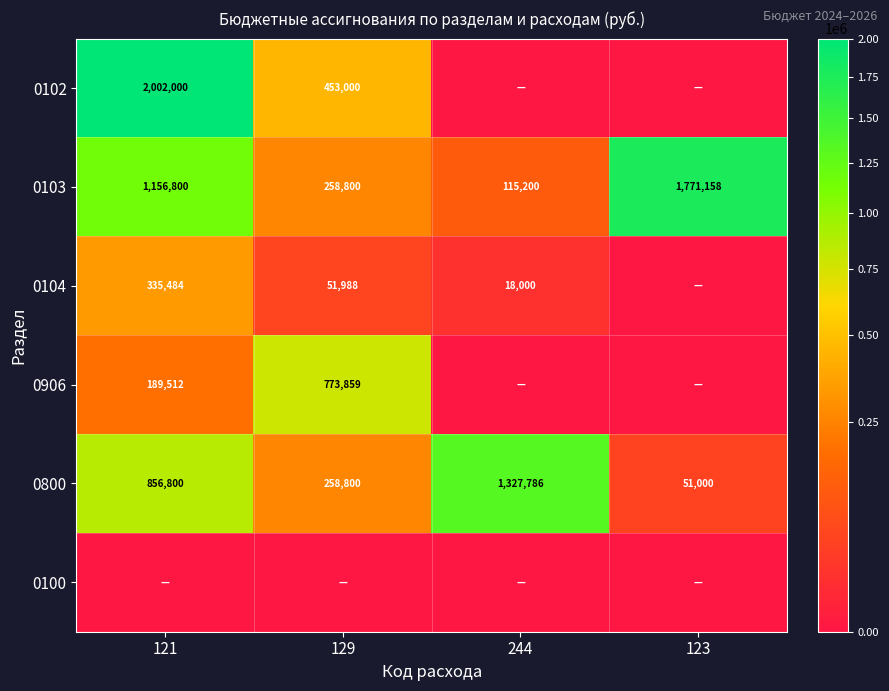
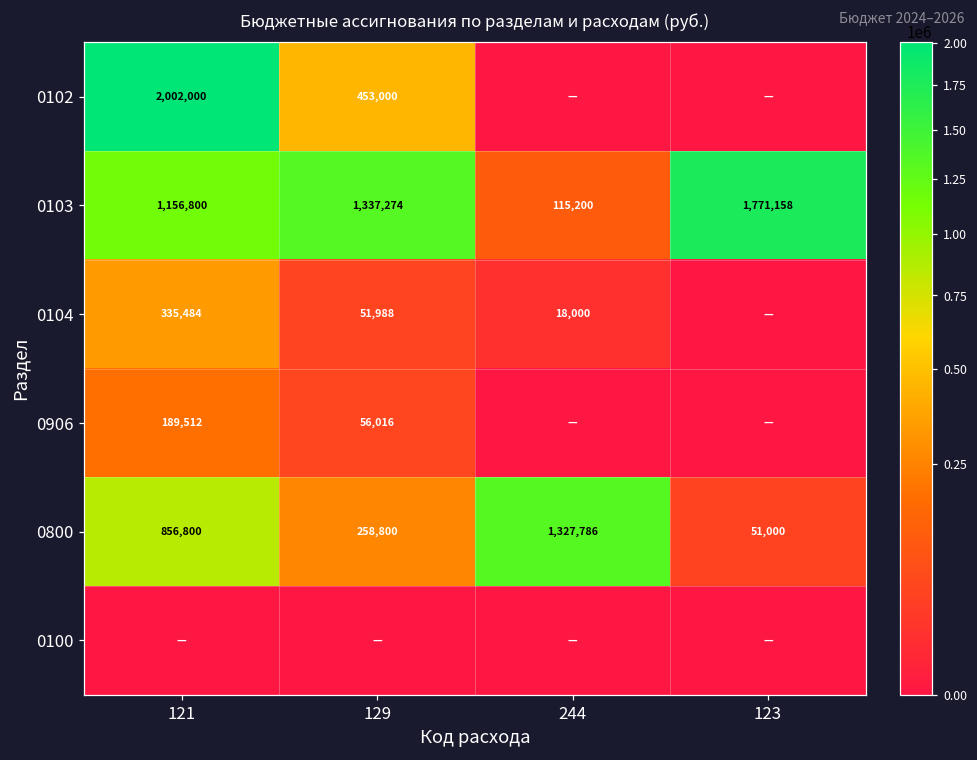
0103, 129: 258,800 -> 1,337,274
0906, 129: 773,859 -> 56,016
